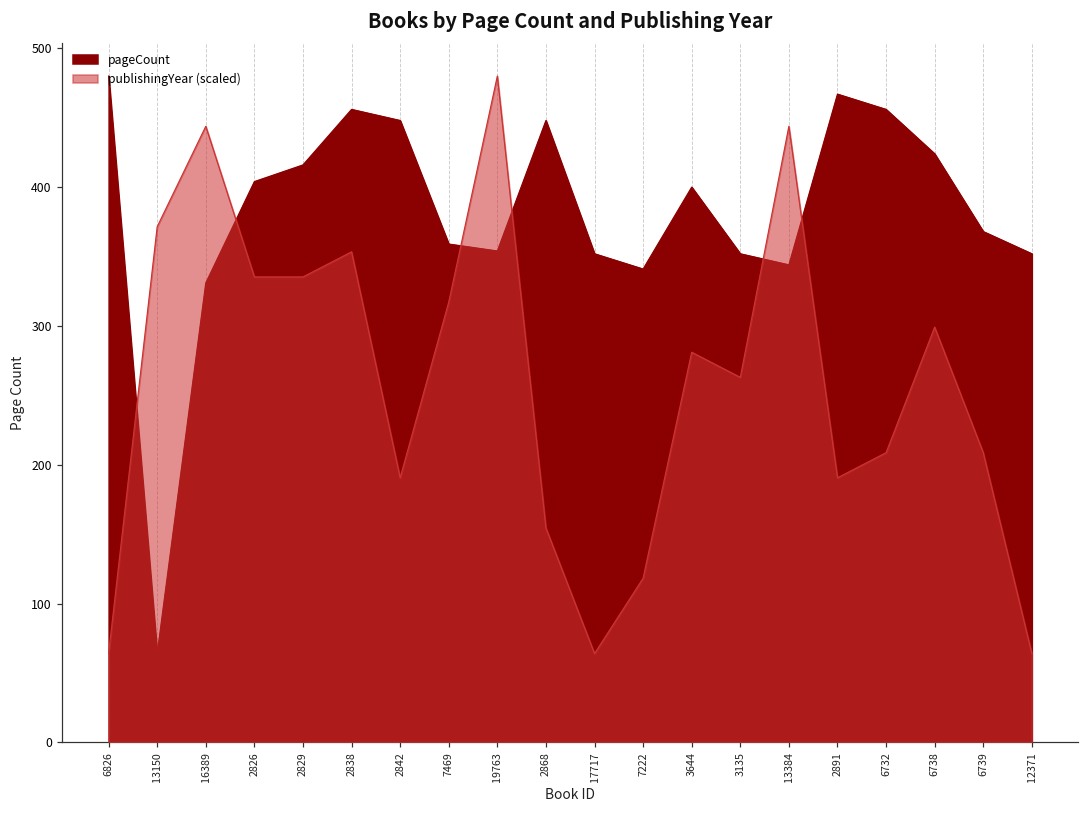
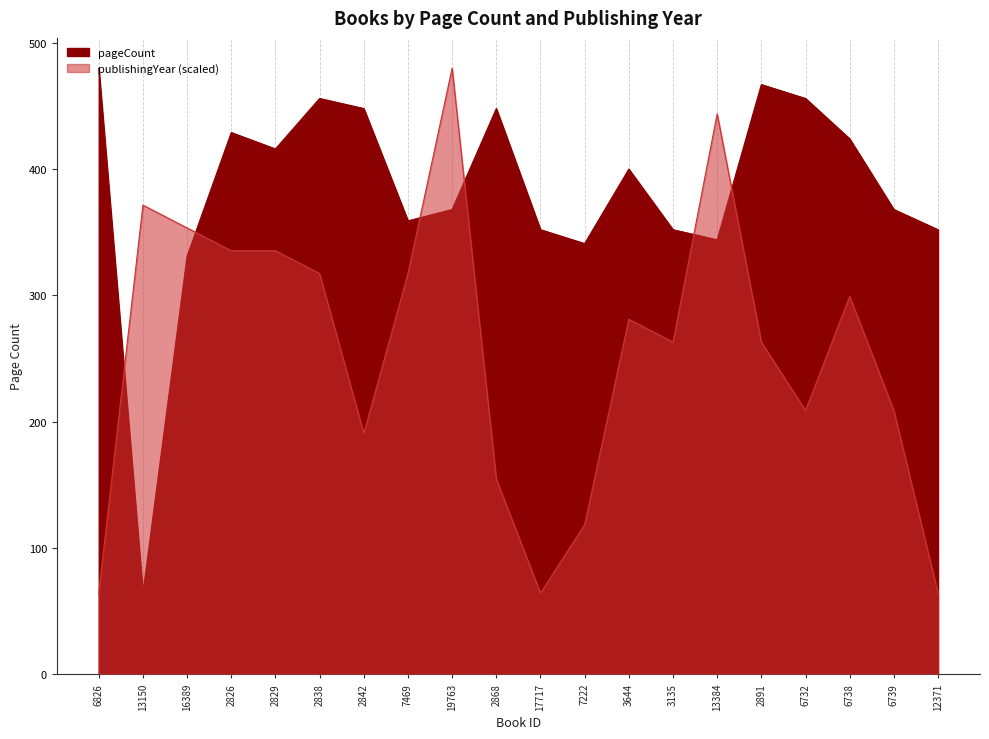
publishingYear (scaled), 16389: 444 -> 353
pageCount, 2826: 404 -> 429
publishingYear (scaled), 2838: 353 -> 317
pageCount, 19763: 354 -> 368
publishingYear (scaled), 2891: 191 -> 263
